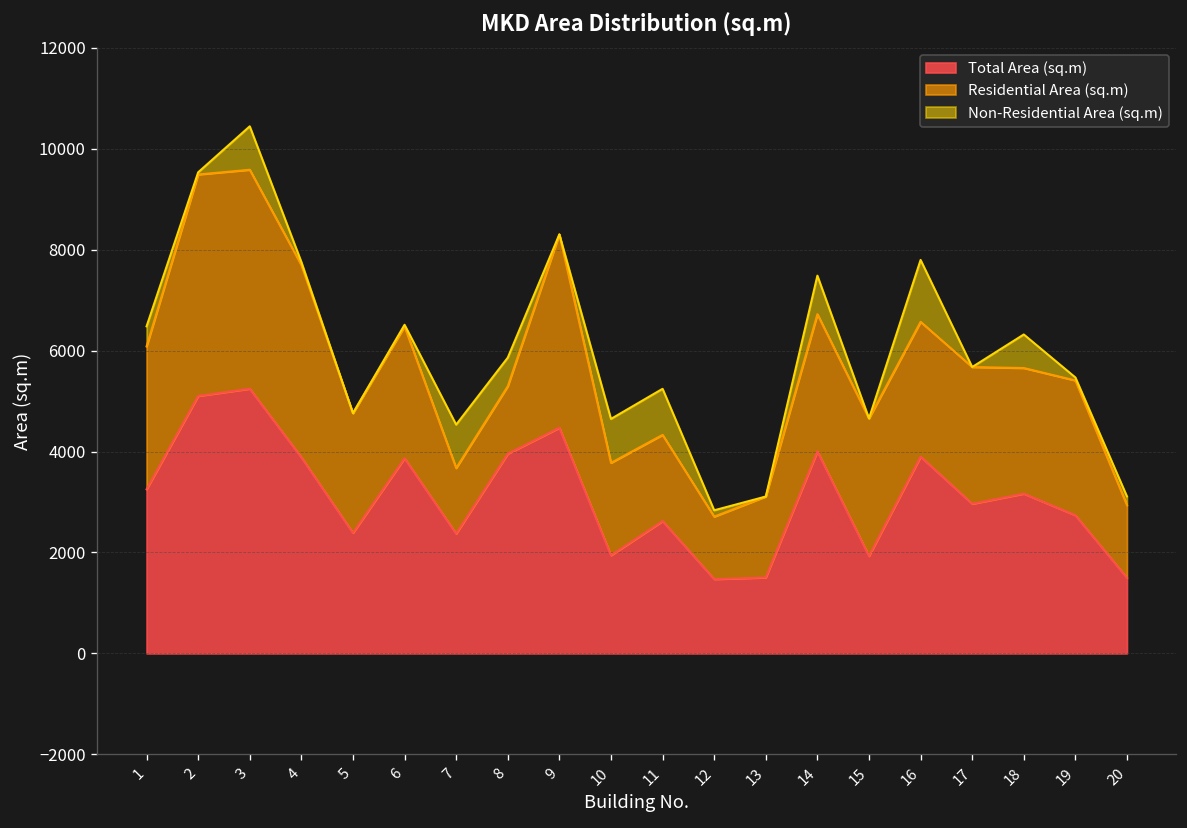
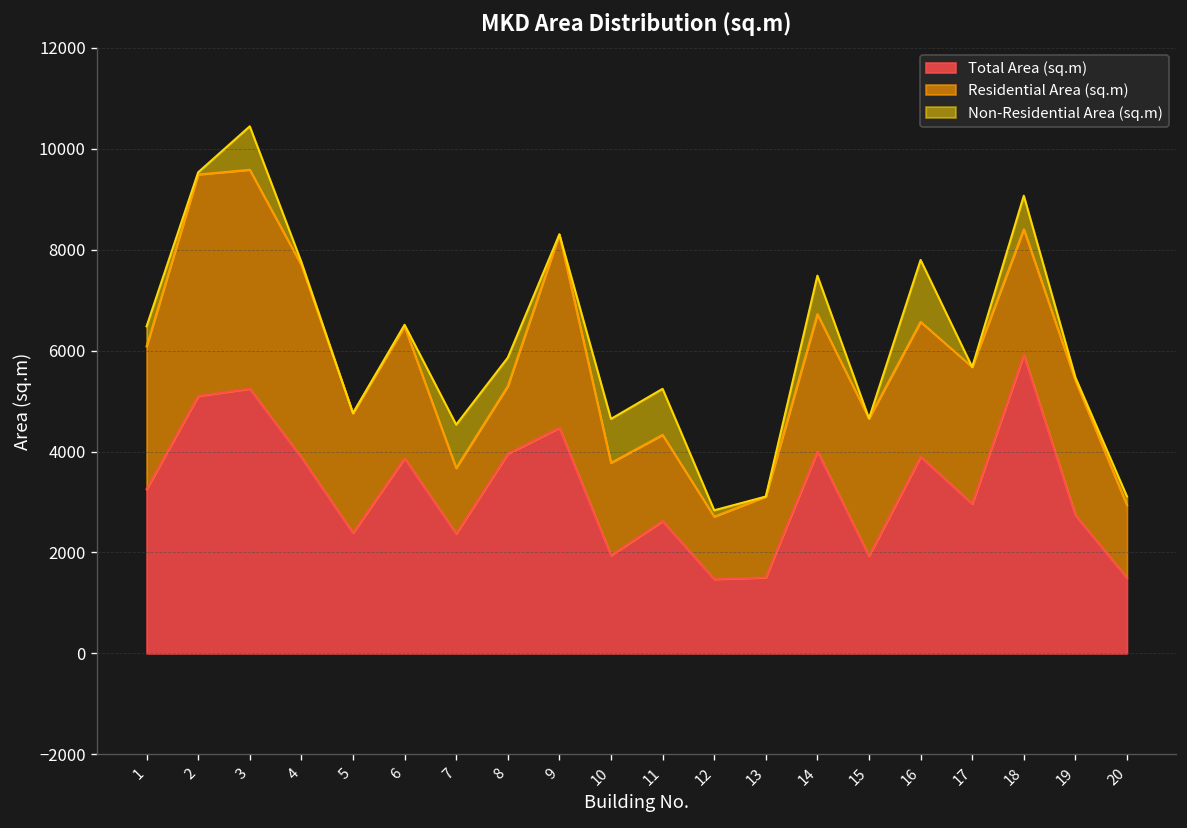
Total Area (sq.m), 18: 3200 -> 5900
